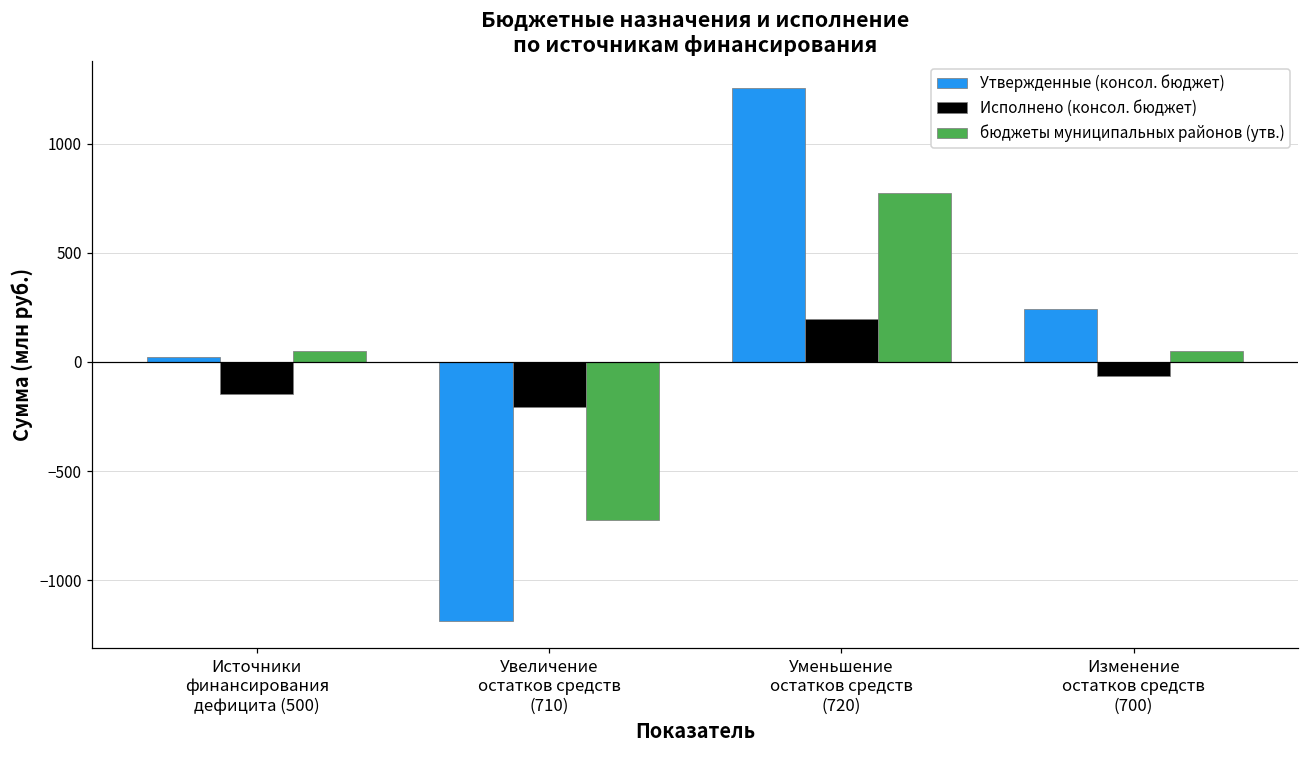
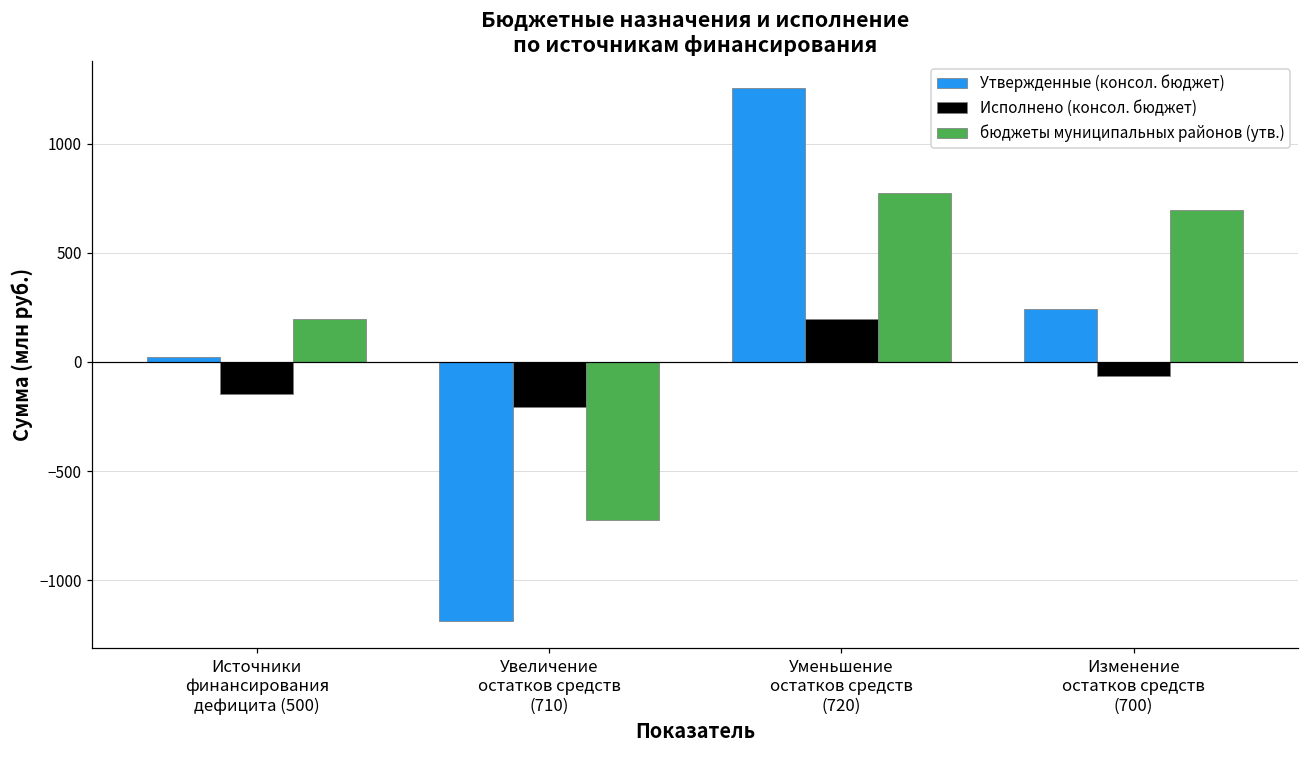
бюджеты муниципальных районов (утв.), Источники финансирования дефицита (500): 50 -> 200
бюджеты муниципальных районов (утв.), Изменение остатков средств (700): 50 -> 700
